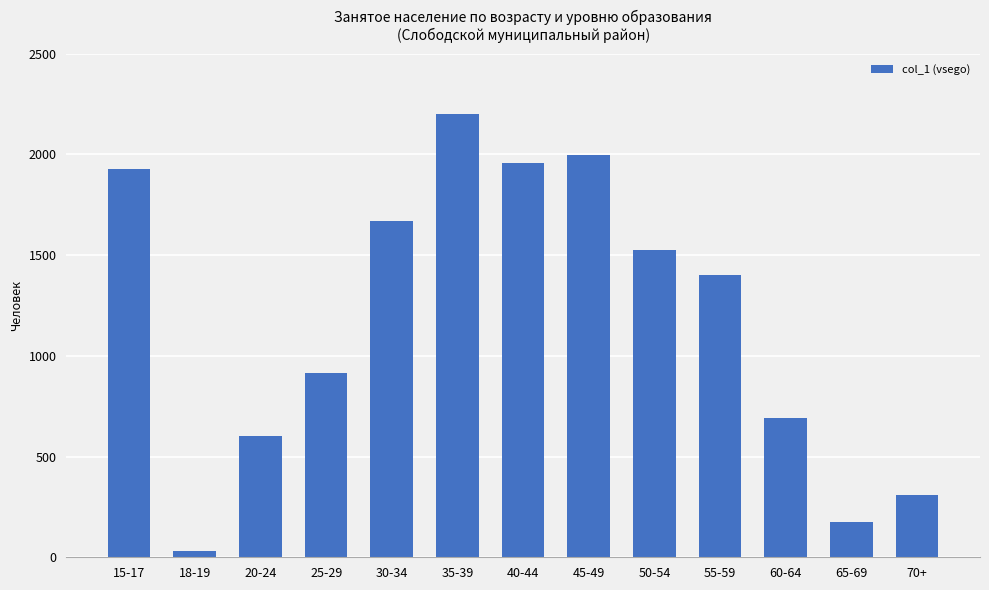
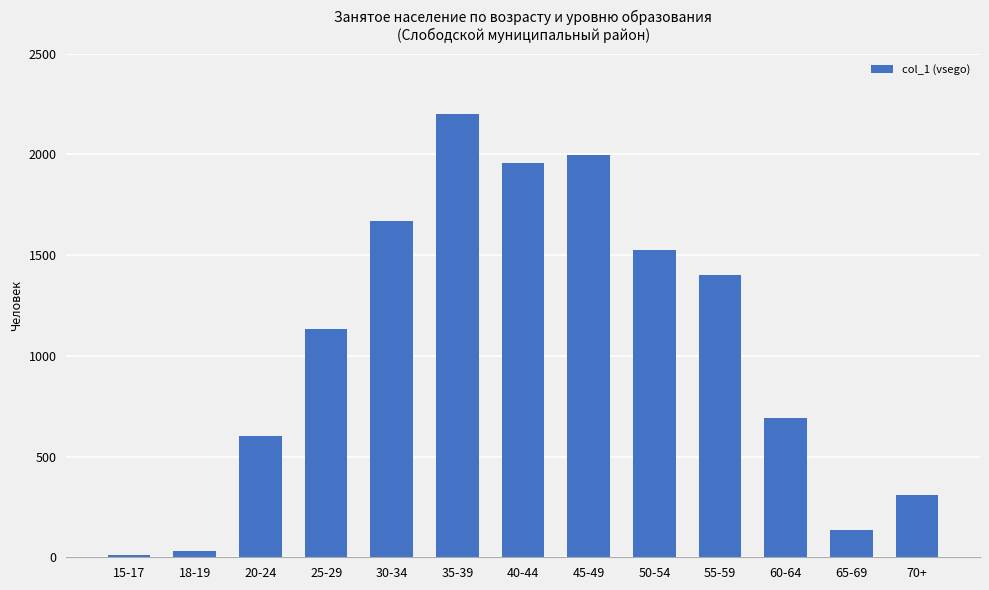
15-17: 1930 -> 10
25-29: 920 -> 1130
65-69: 180 -> 140
